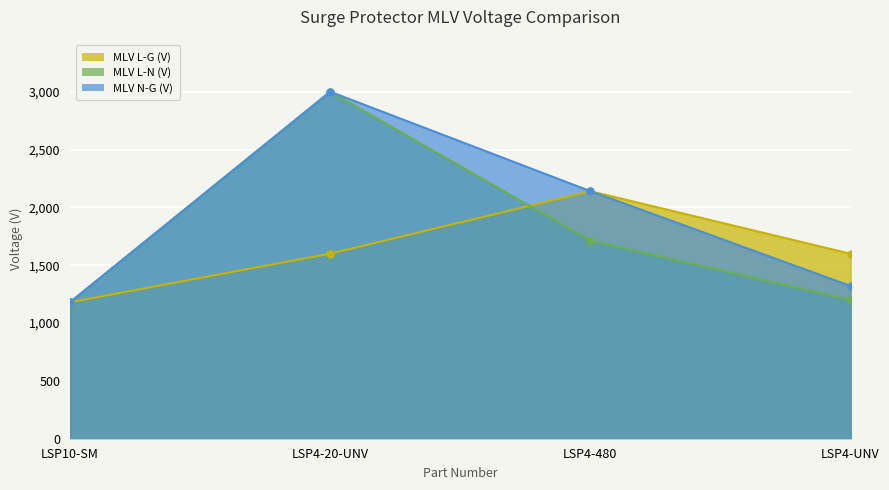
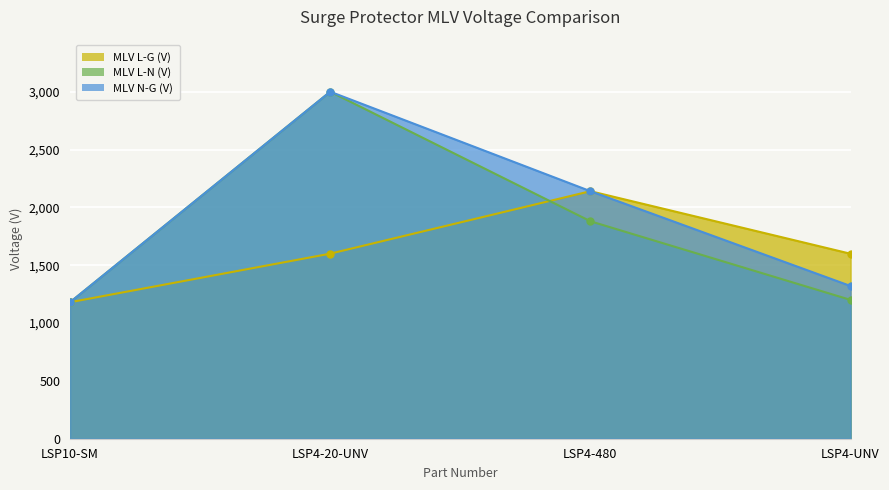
MLV L-N (V), LSP4-480: 1,710 -> 1,880
